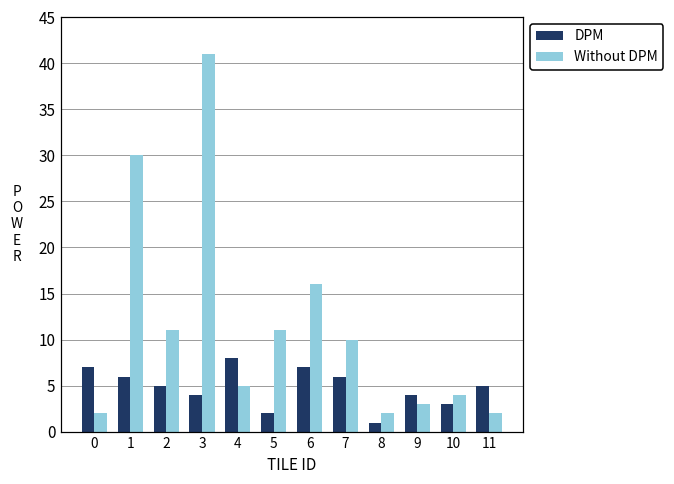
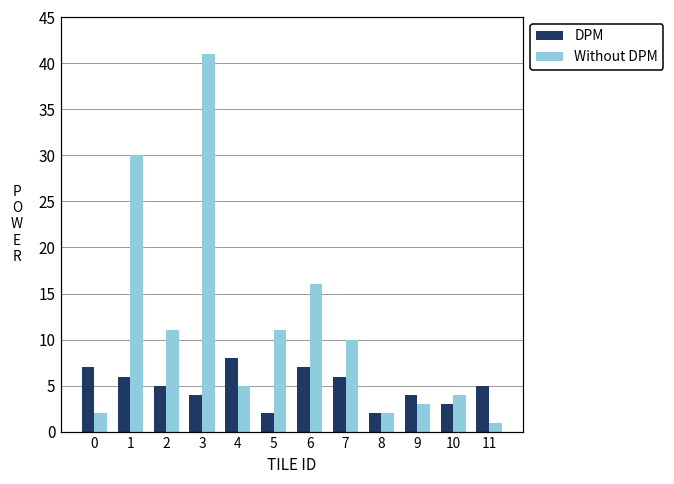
DPM, 8: 1 -> 2
Without DPM, 11: 2 -> 1
